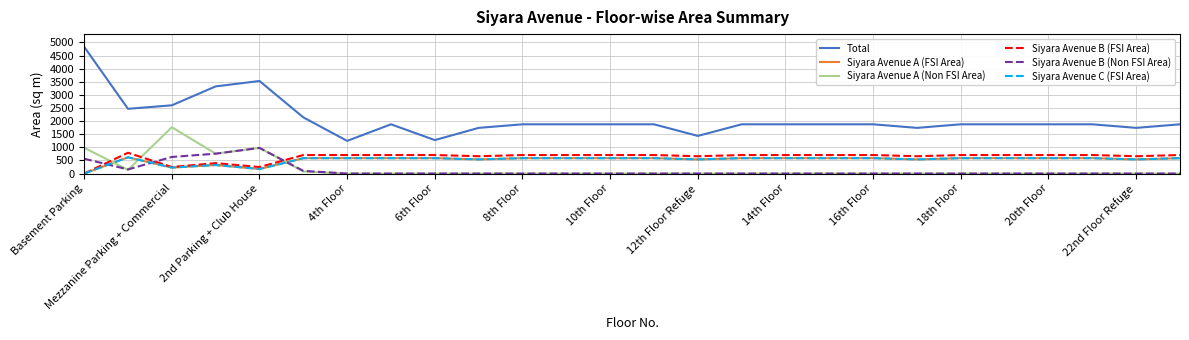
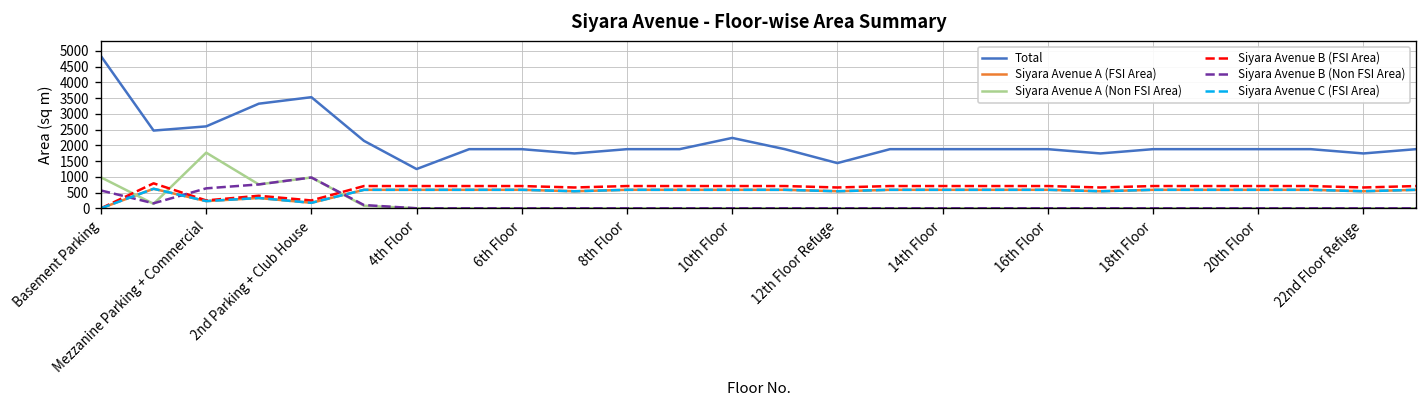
Total, 6th Floor: 1300 -> 1900
Total, 10th Floor: 1900 -> 2200
